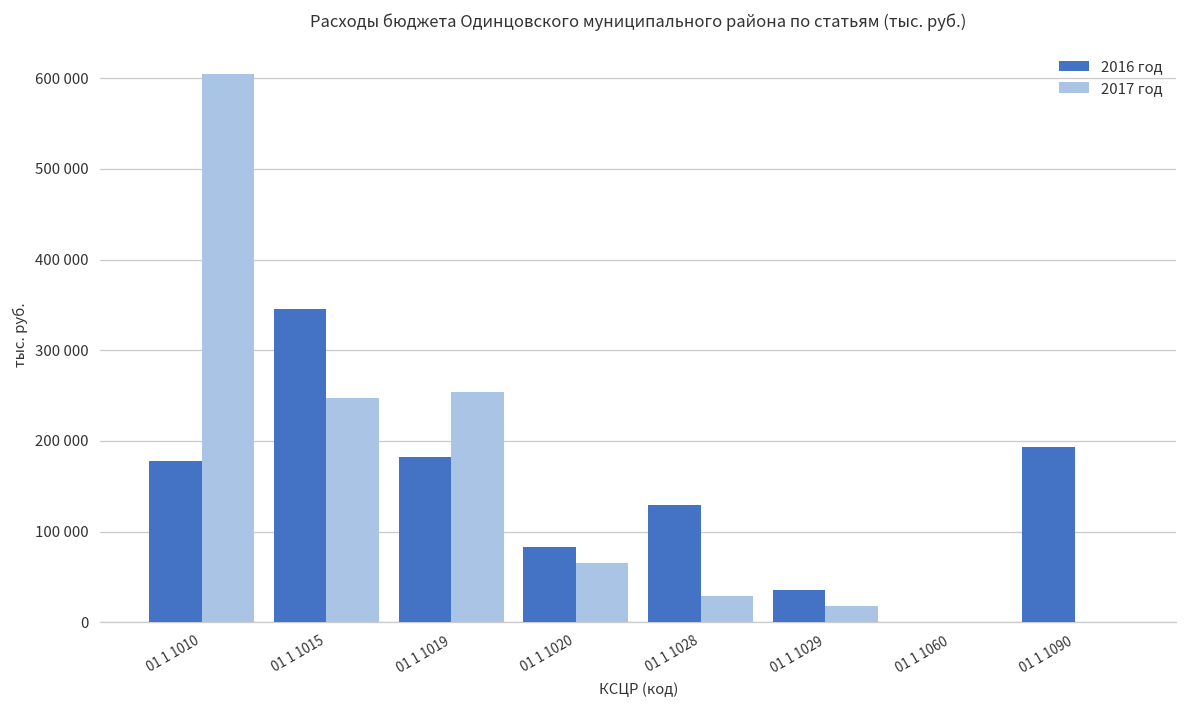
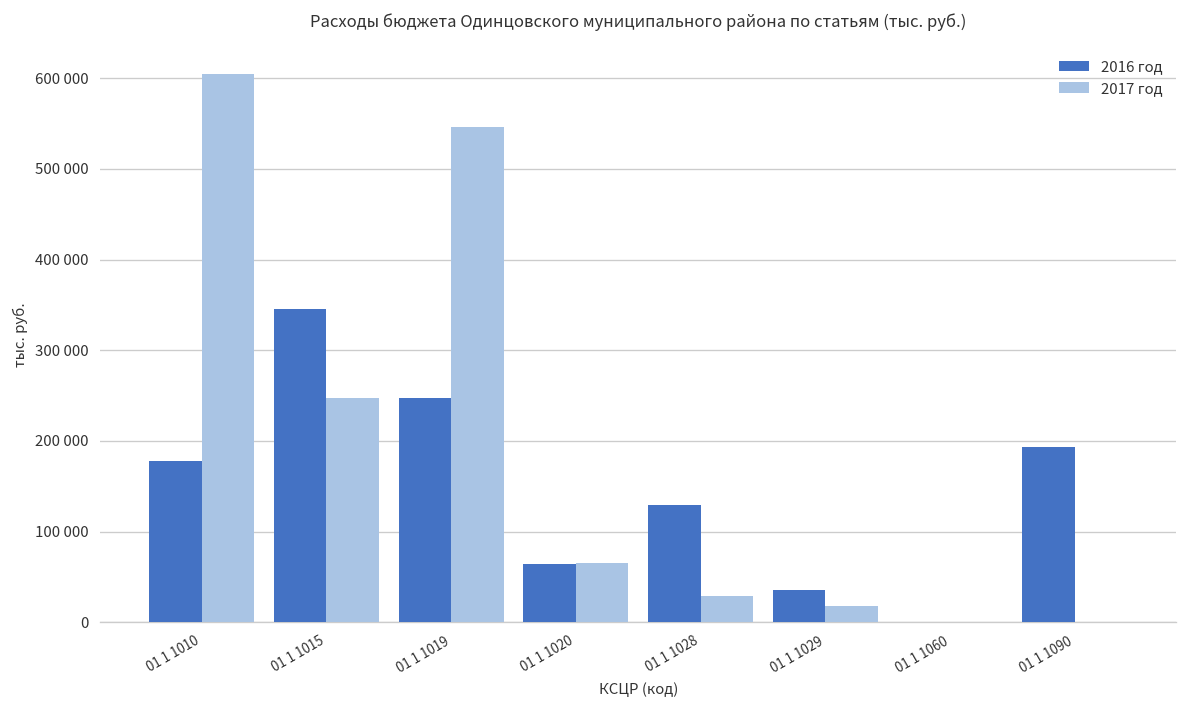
2016 год, 01 1 1019: 180000 -> 250000
2017 год, 01 1 1019: 250000 -> 550000
2016 год, 01 1 1020: 80000 -> 60000
